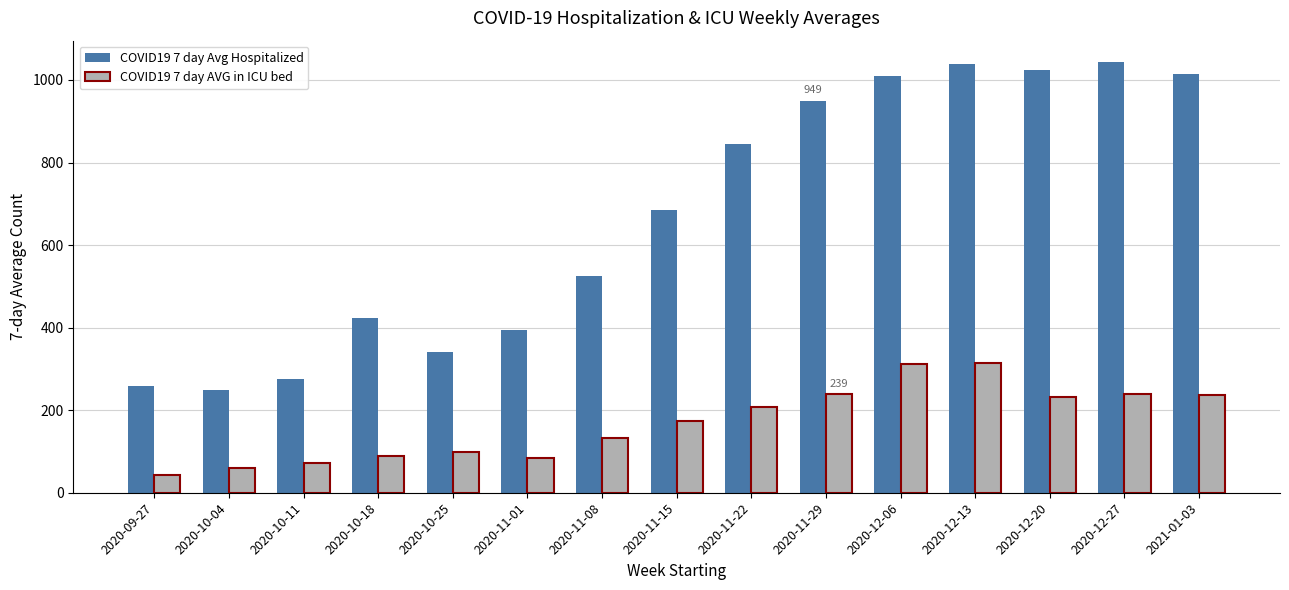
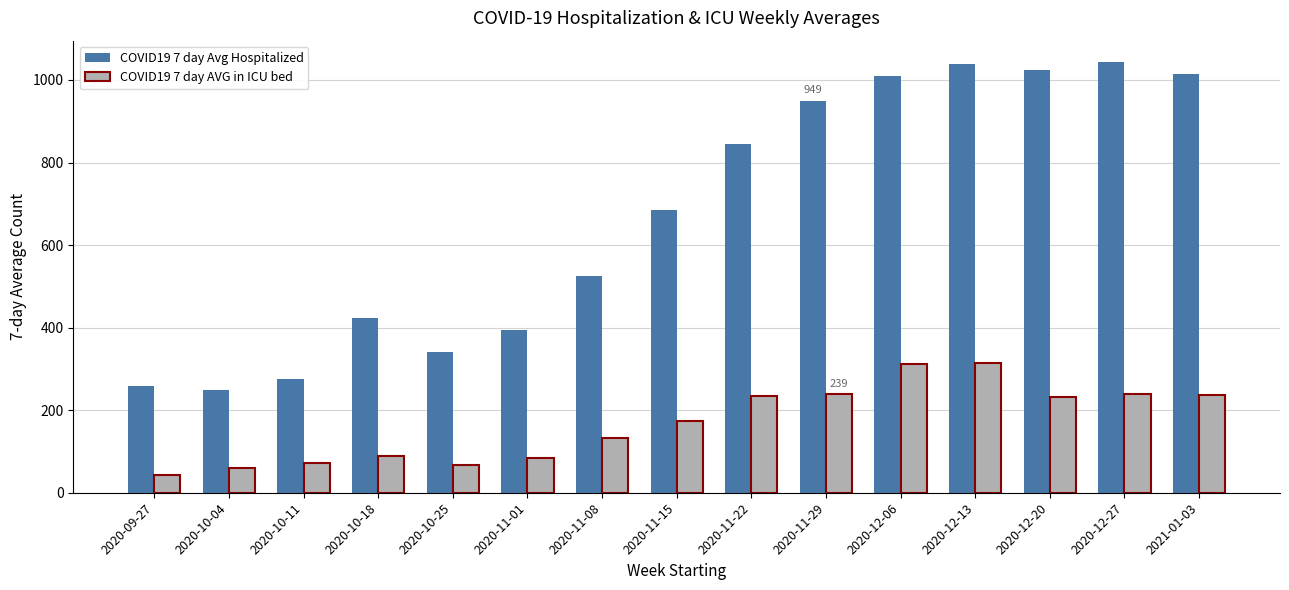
COVID19 7 day AVG in ICU bed, 2020-10-25: 100 -> 70
COVID19 7 day AVG in ICU bed, 2020-11-22: 210 -> 240
